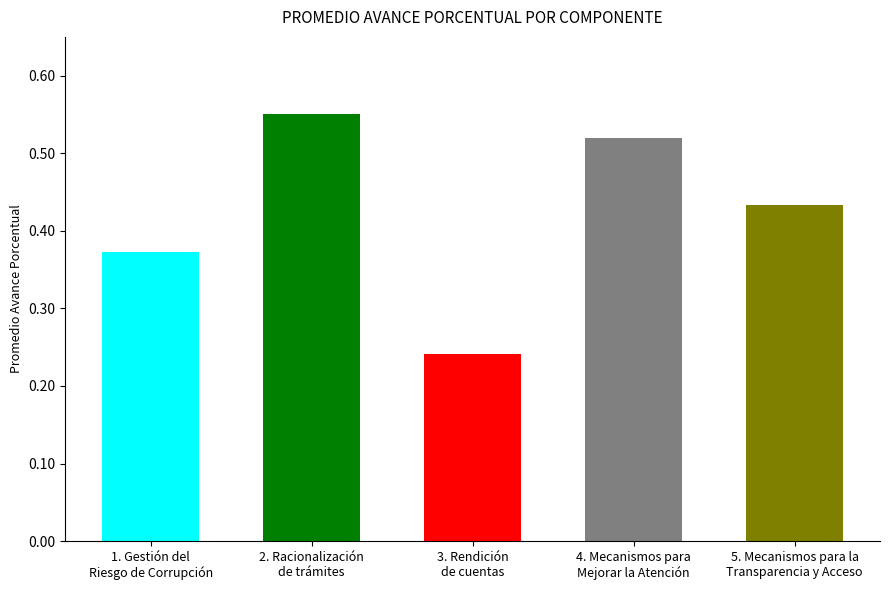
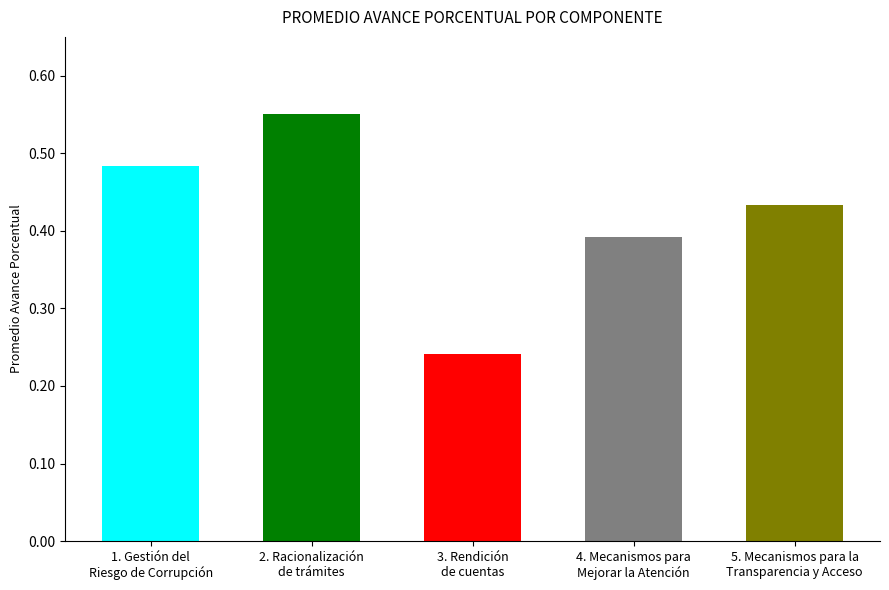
1. Gestión del Riesgo de Corrupción: 0.37 -> 0.48
4. Mecanismos para Mejorar la Atención: 0.52 -> 0.39
